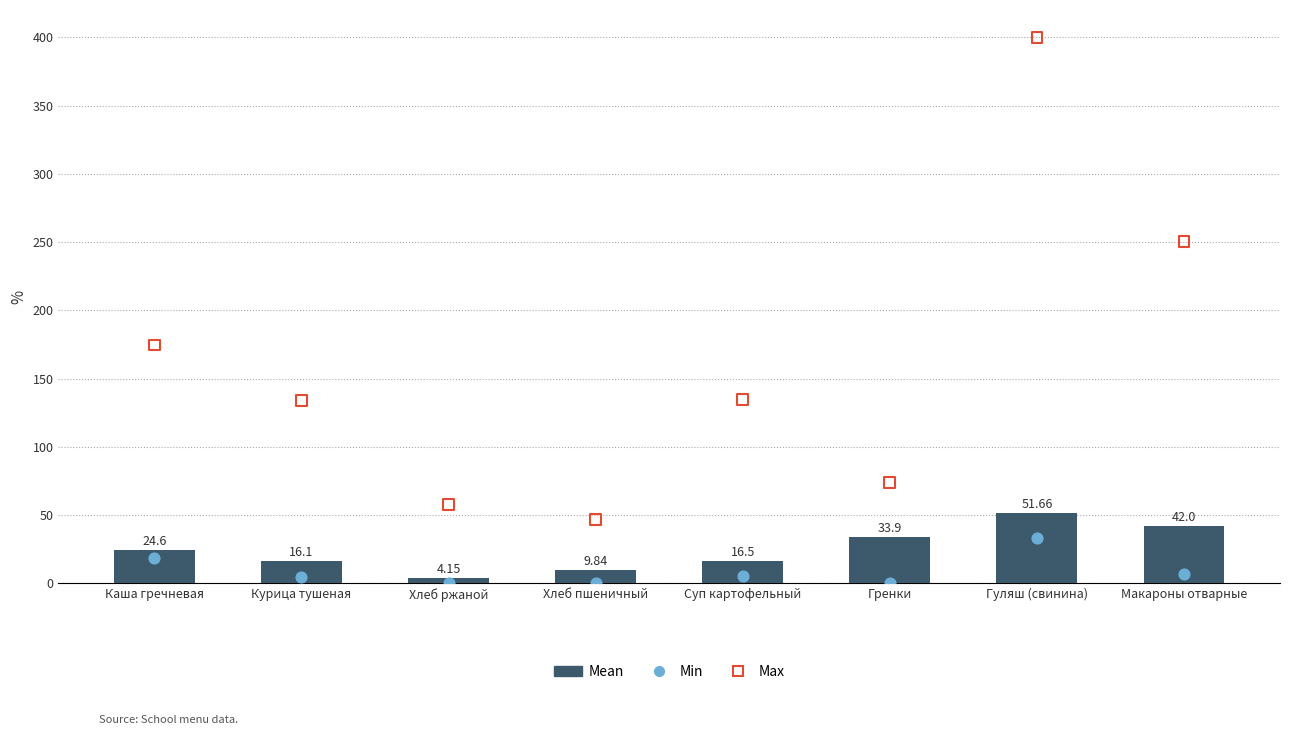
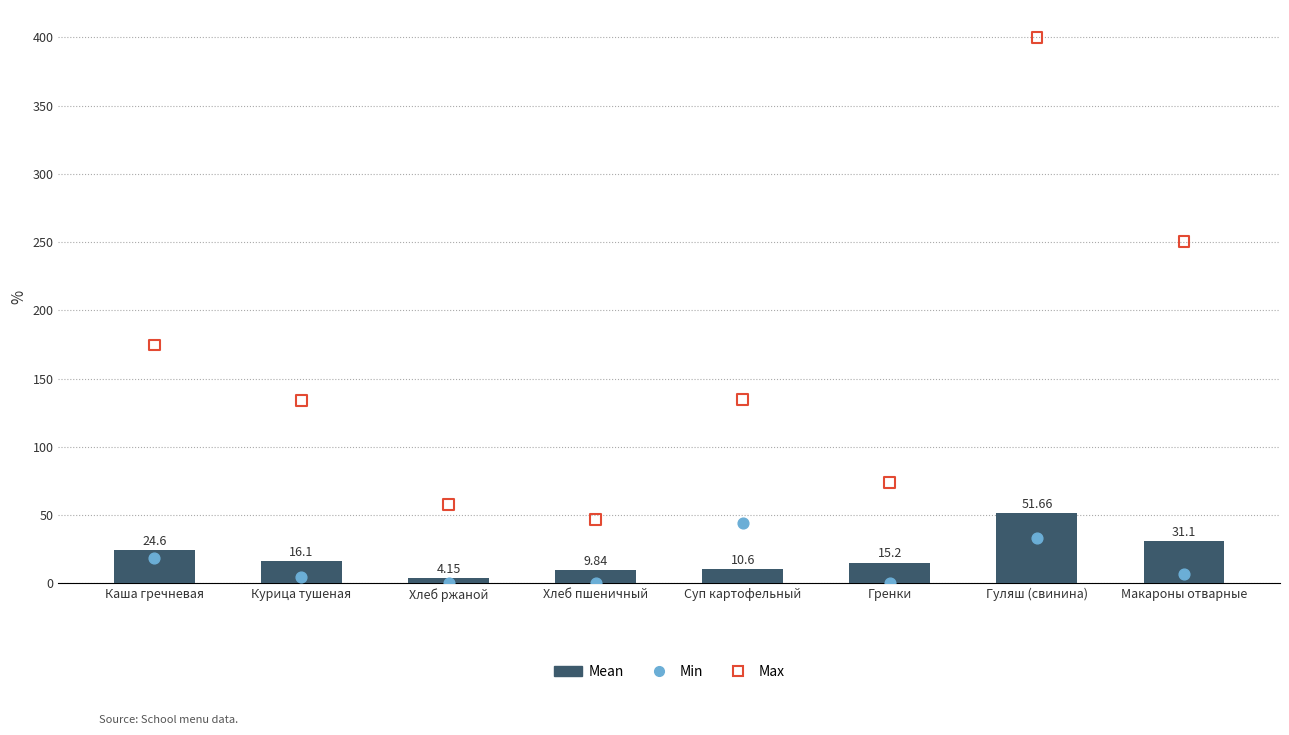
Mean, Суп картофельный: 16.5 -> 10.6
Min, Суп картофельный: 5 -> 44
Mean, Гренки: 33.9 -> 15.2
Mean, Макароны отварные: 42.0 -> 31.1
